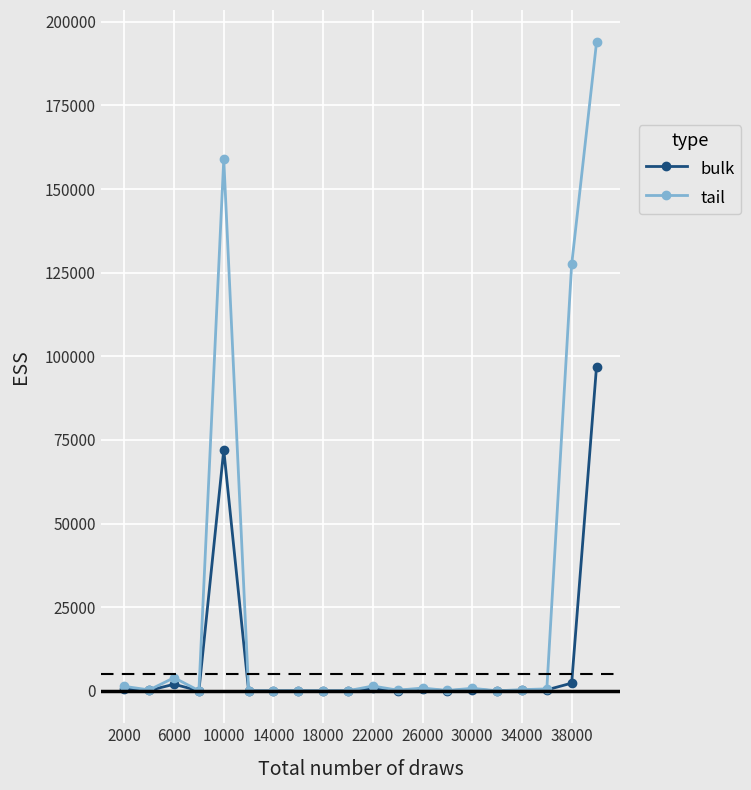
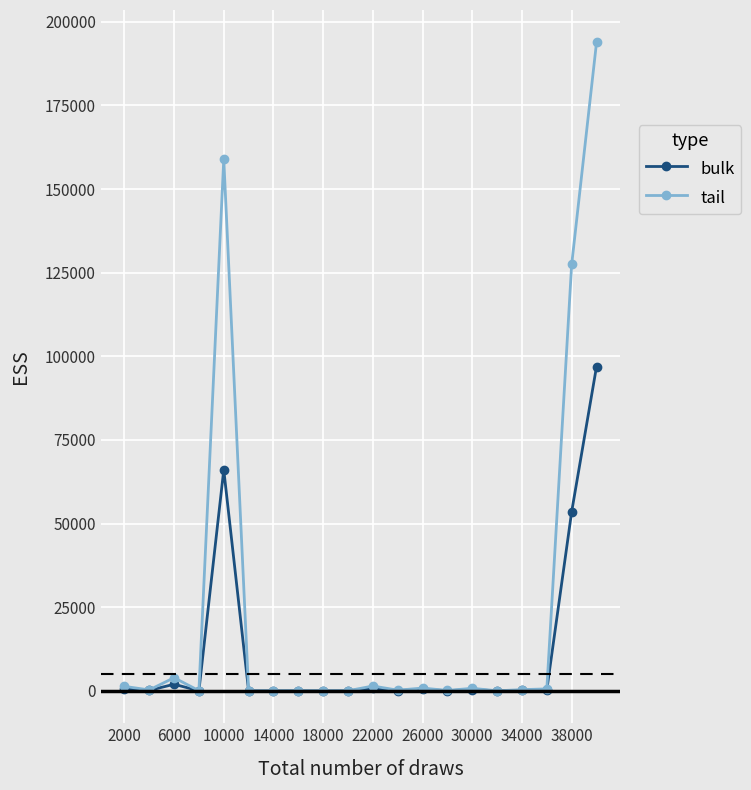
bulk, 10000: 72000 -> 66000
bulk, 38000: 2000 -> 54000
